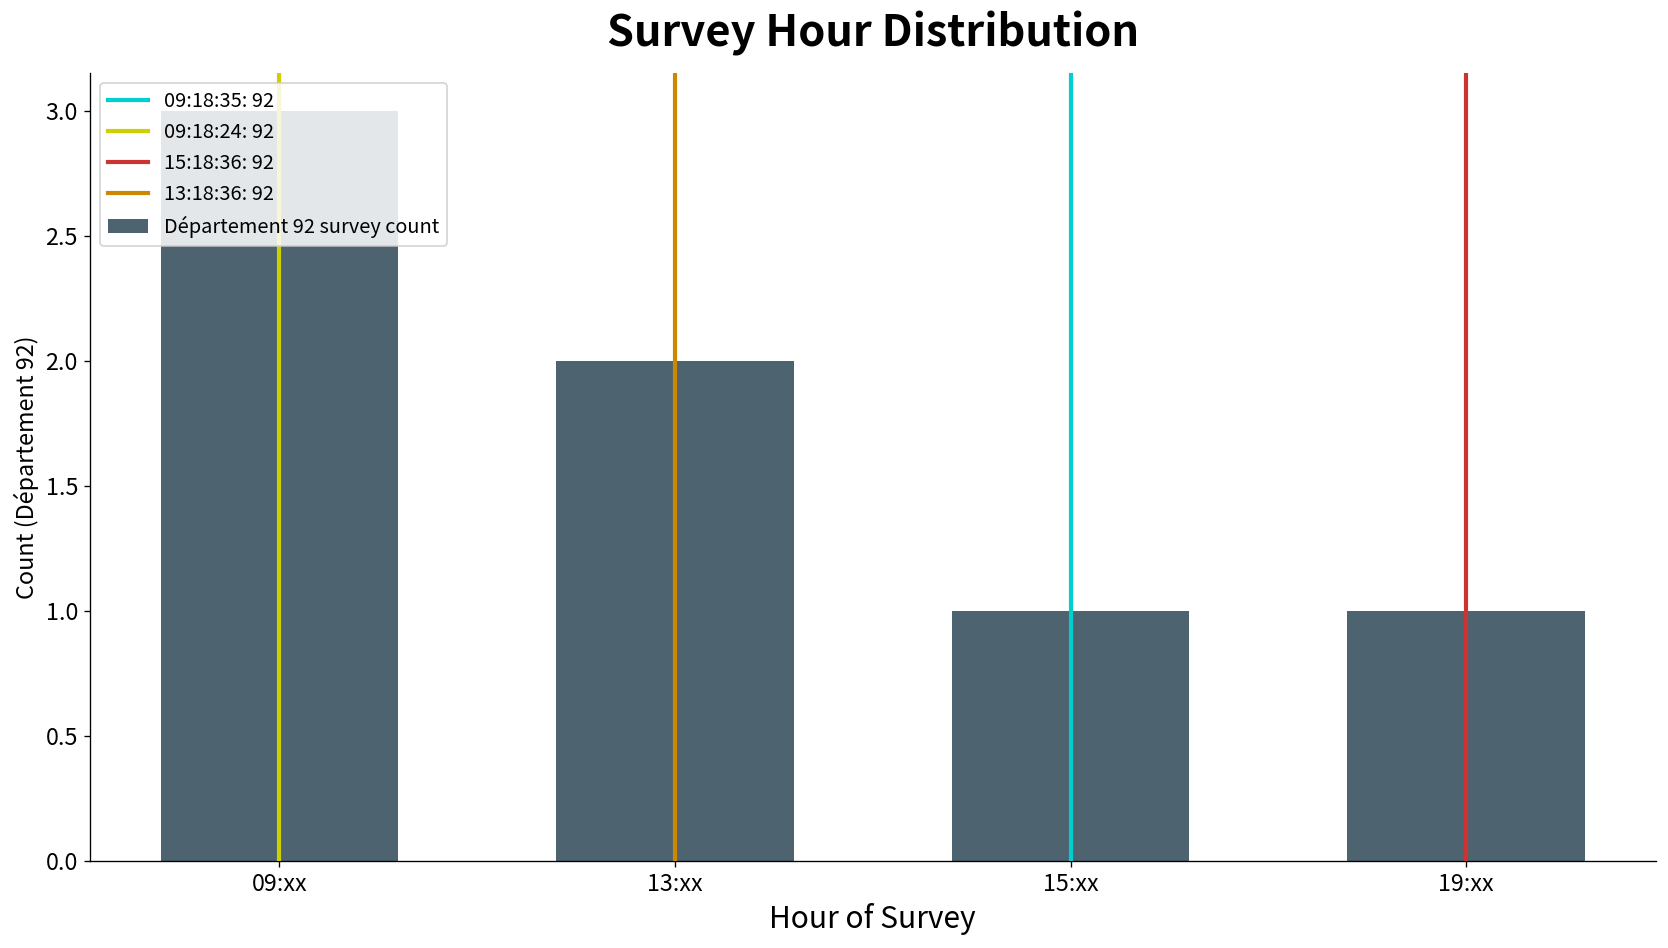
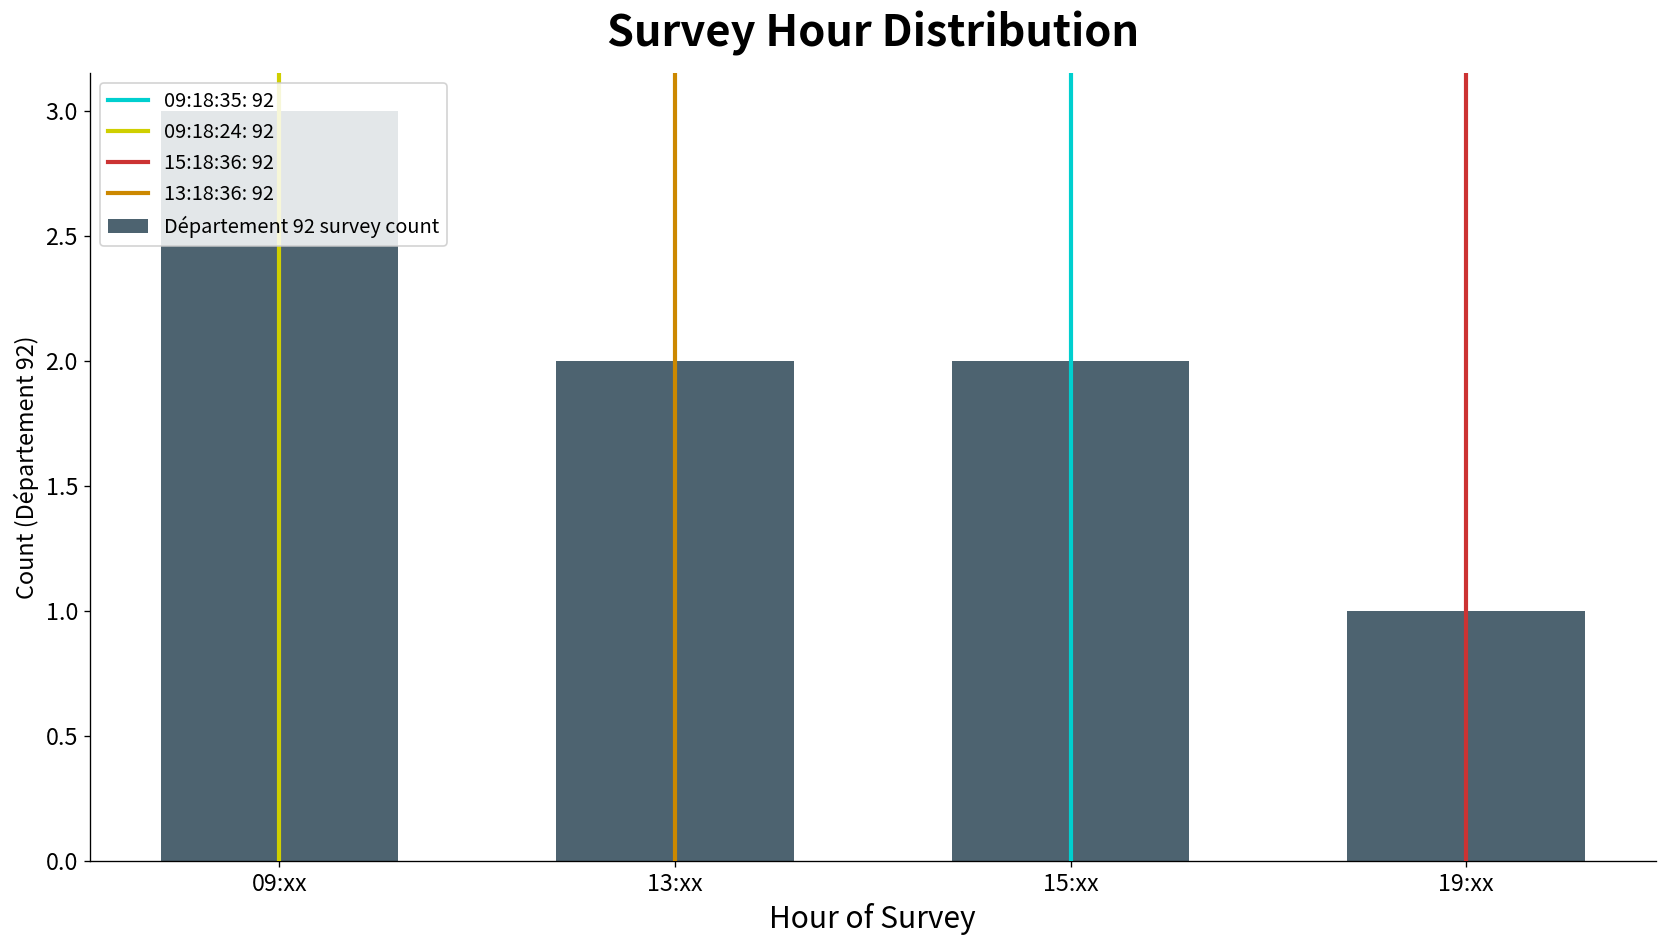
15:xx: 1 -> 2
